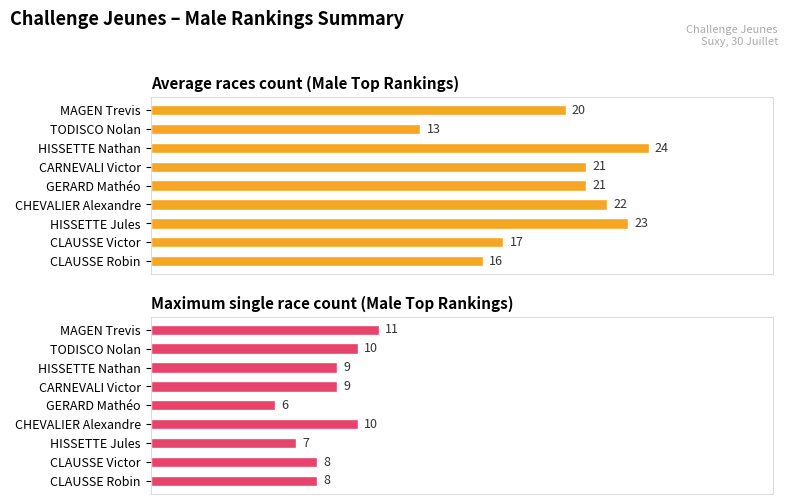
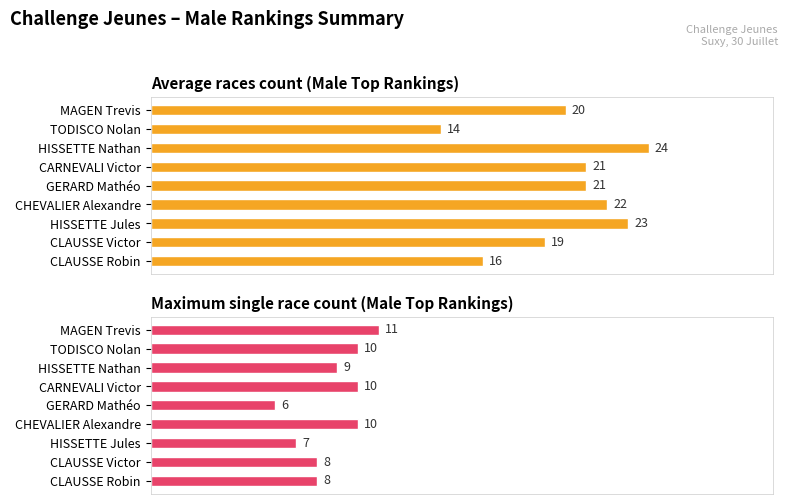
Average races count (Male Top Rankings), TODISCO Nolan: 13 -> 14
Average races count (Male Top Rankings), CLAUSSE Victor: 17 -> 19
Maximum single race count (Male Top Rankings), CARNEVALI Victor: 9 -> 10
